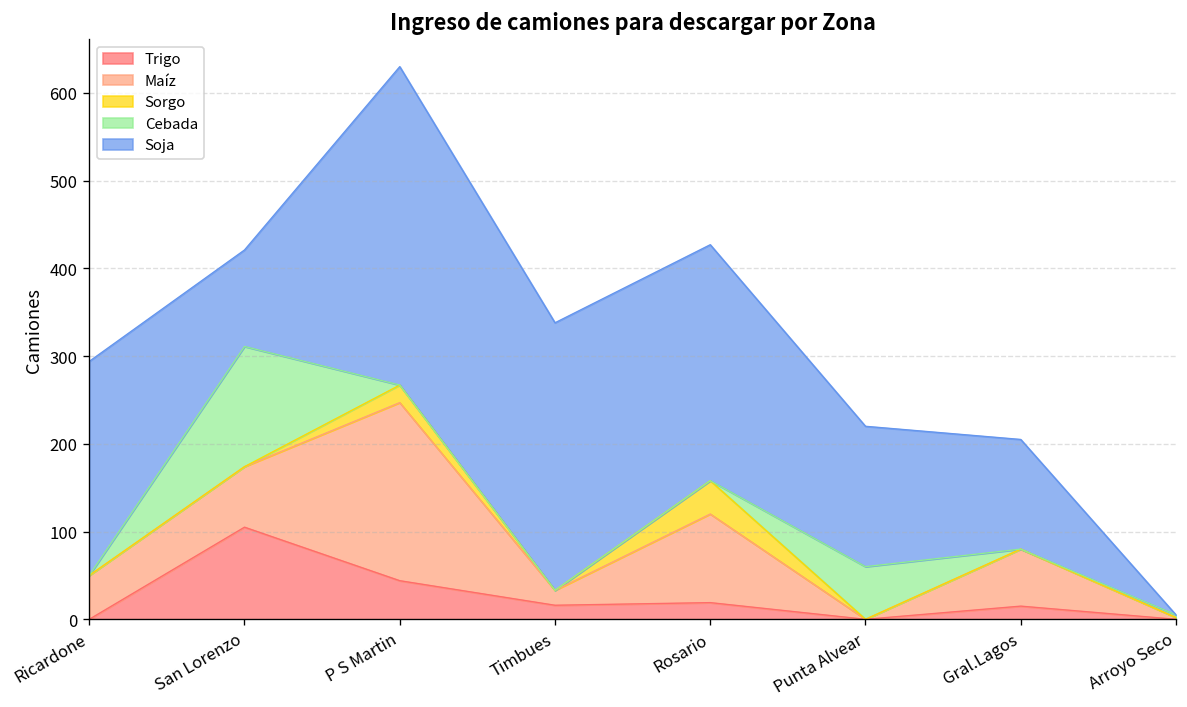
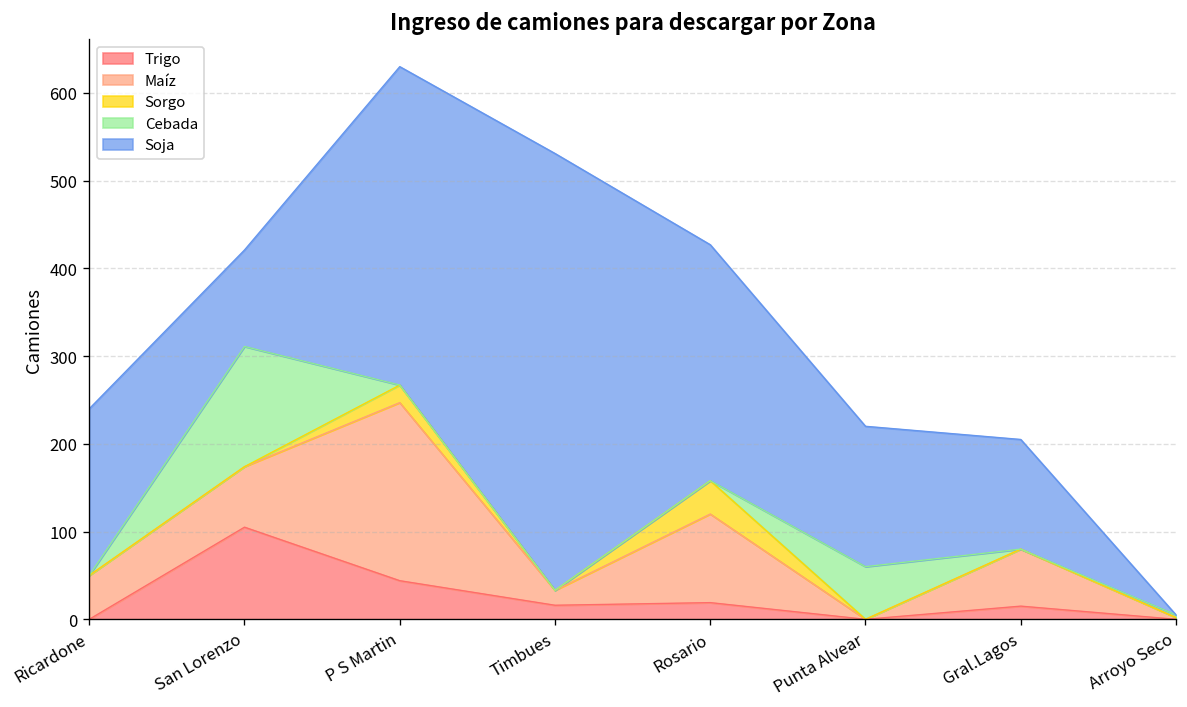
Soja, Ricardone: 240 -> 190
Soja, Timbues: 310 -> 500
